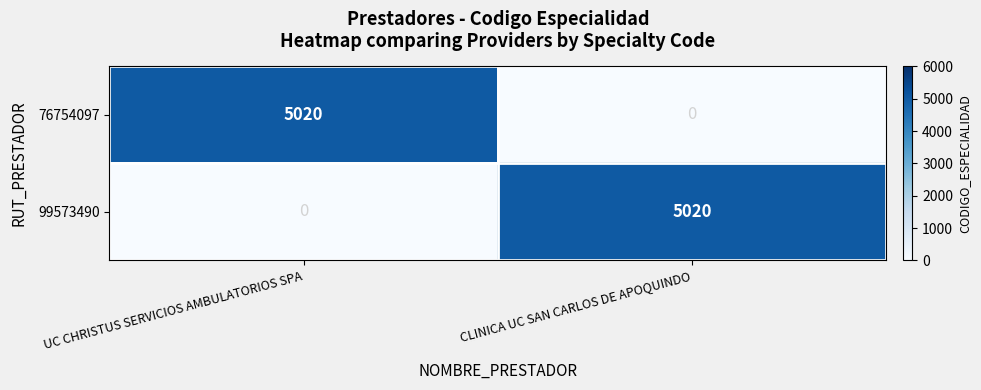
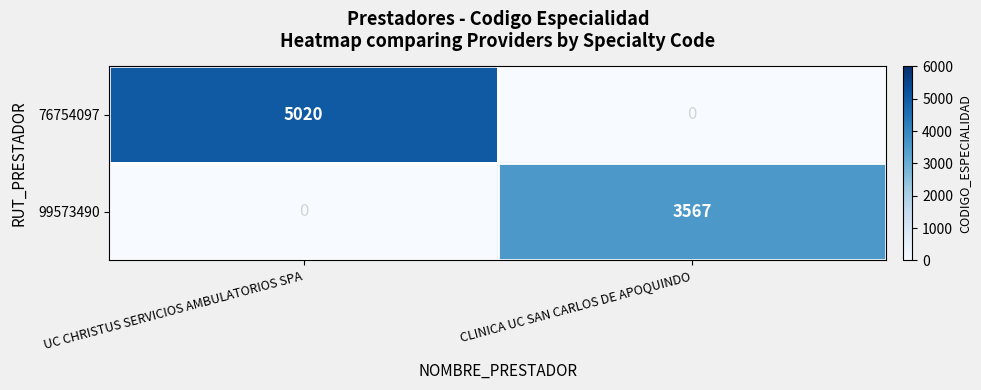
99573490, CLINICA UC SAN CARLOS DE APOQUINDO: 5020 -> 3567
